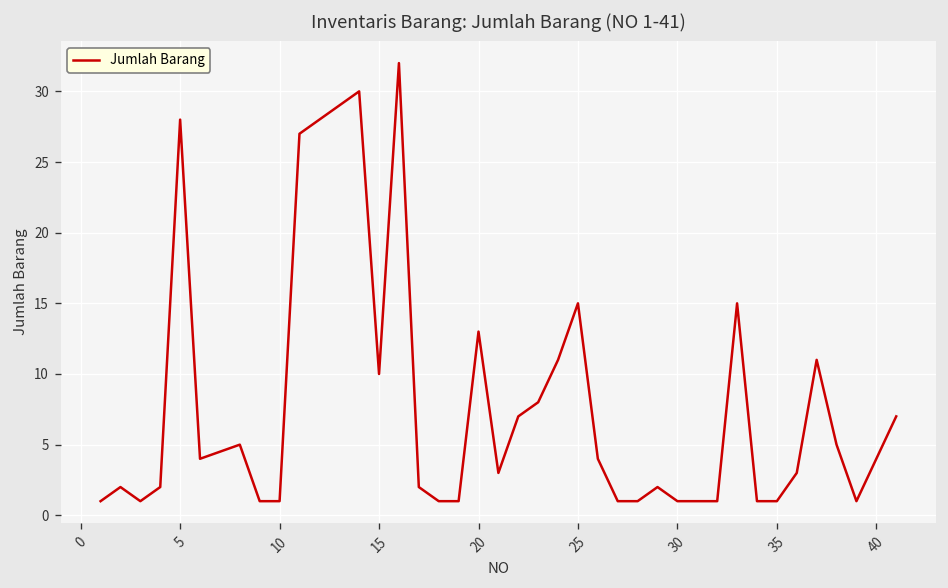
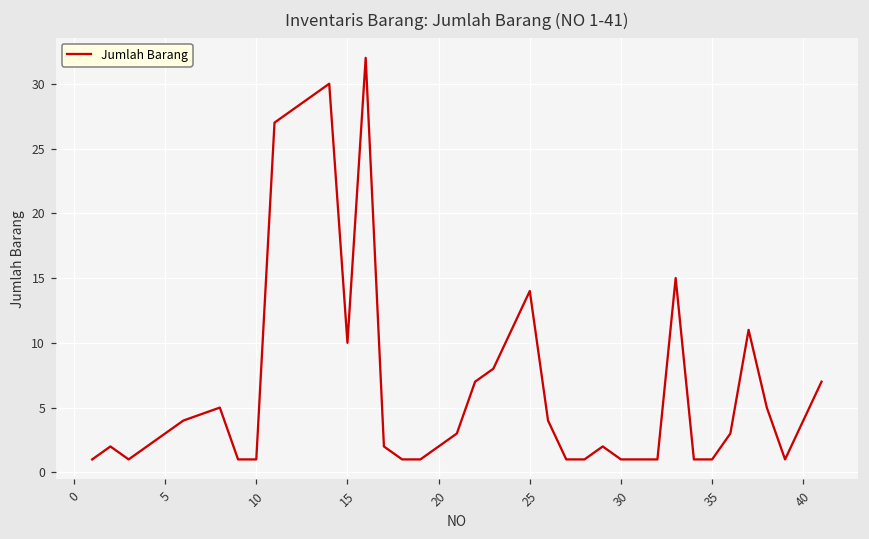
5: 28 -> 3
20: 13 -> 2
25: 15 -> 14
